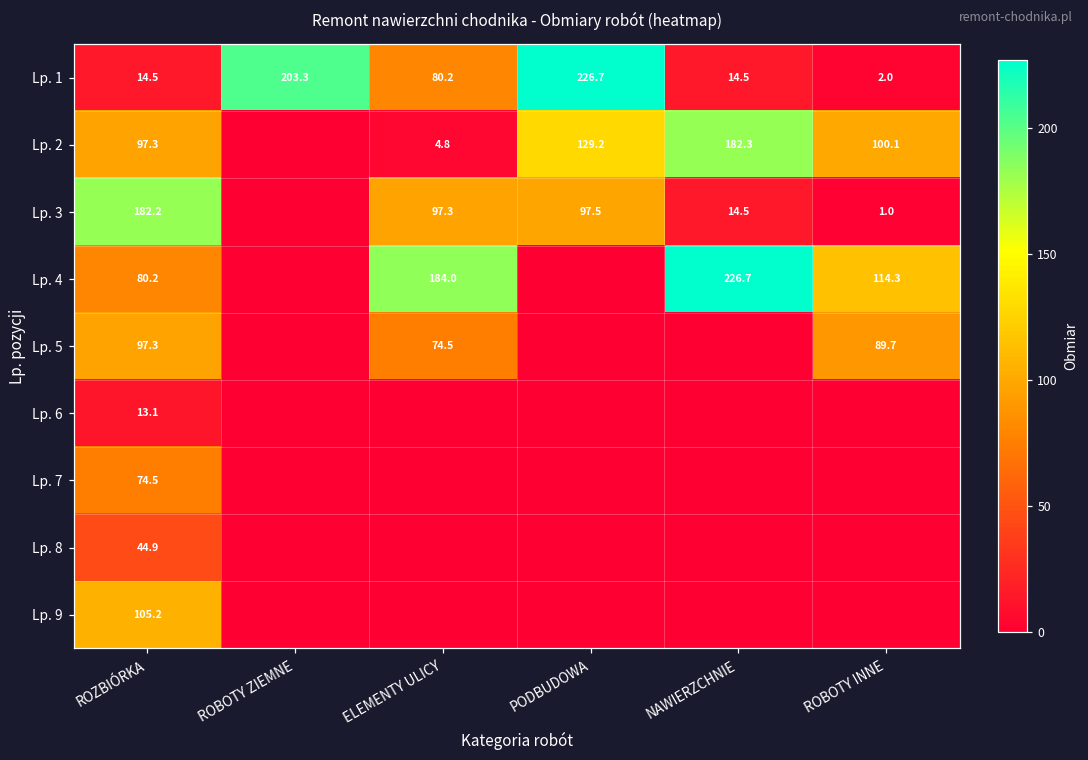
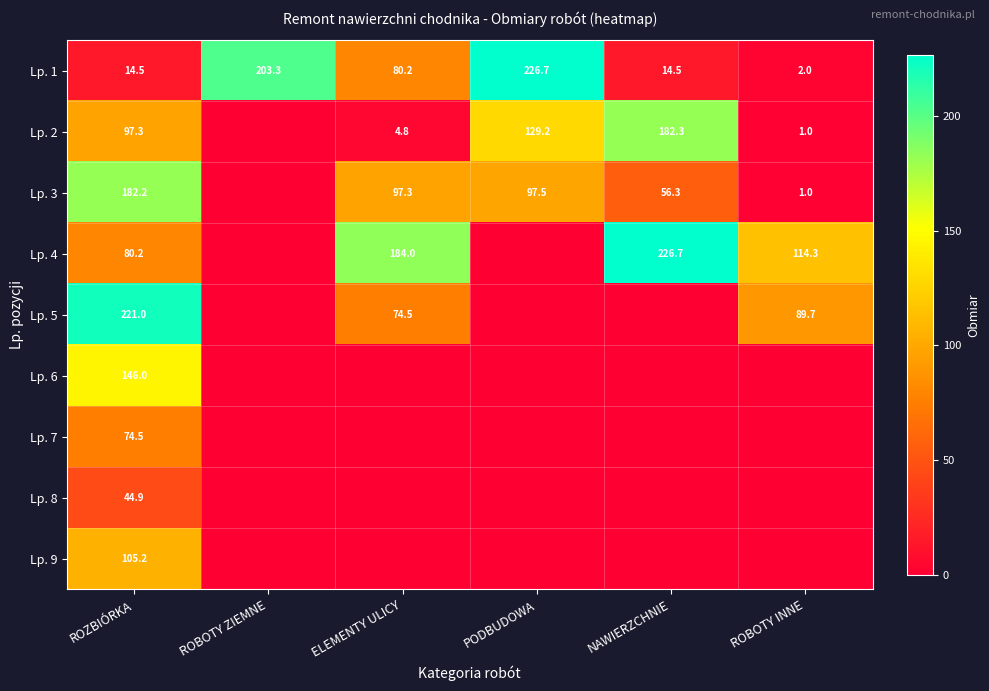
Lp. 2, ROBOTY INNE: 100.1 -> 1.0
Lp. 3, NAWIERZCHNIE: 14.5 -> 56.3
Lp. 5, ROZBIÓRKA: 97.3 -> 221.0
Lp. 6, ROZBIÓRKA: 13.1 -> 146.0
